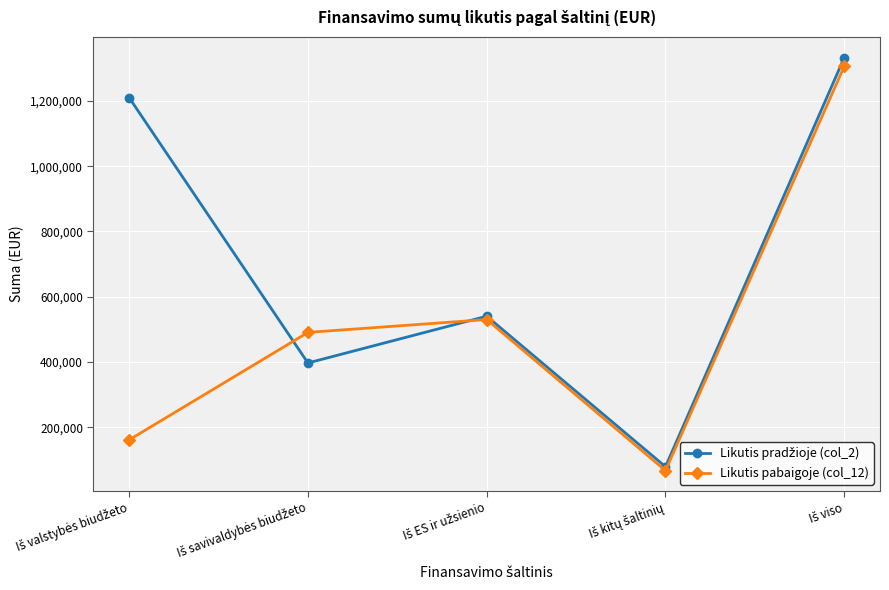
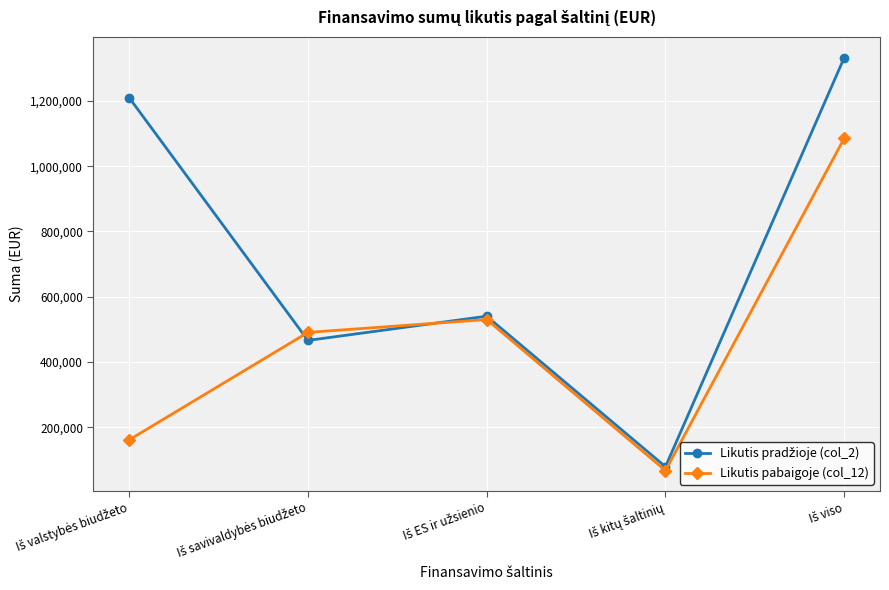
Likutis pradžioje (col_2), Iš savivaldybės biudžeto: 400,000 -> 470,000
Likutis pabaigoje (col_12), Iš viso: 1,310,000 -> 1,090,000
